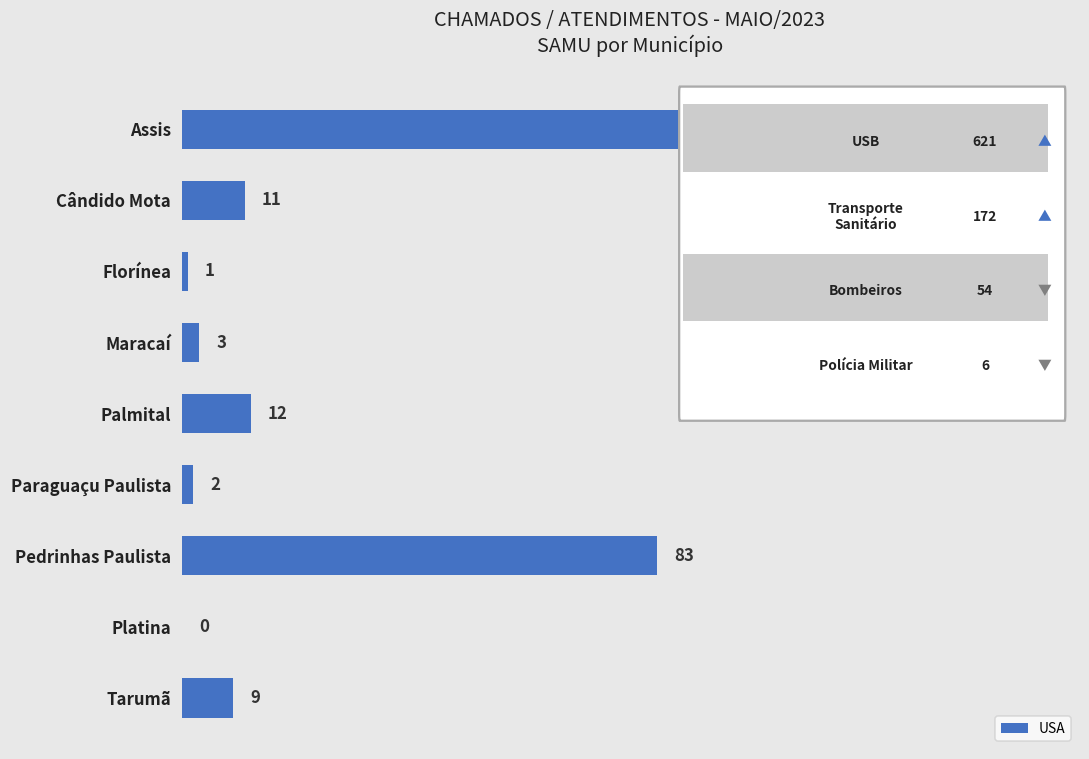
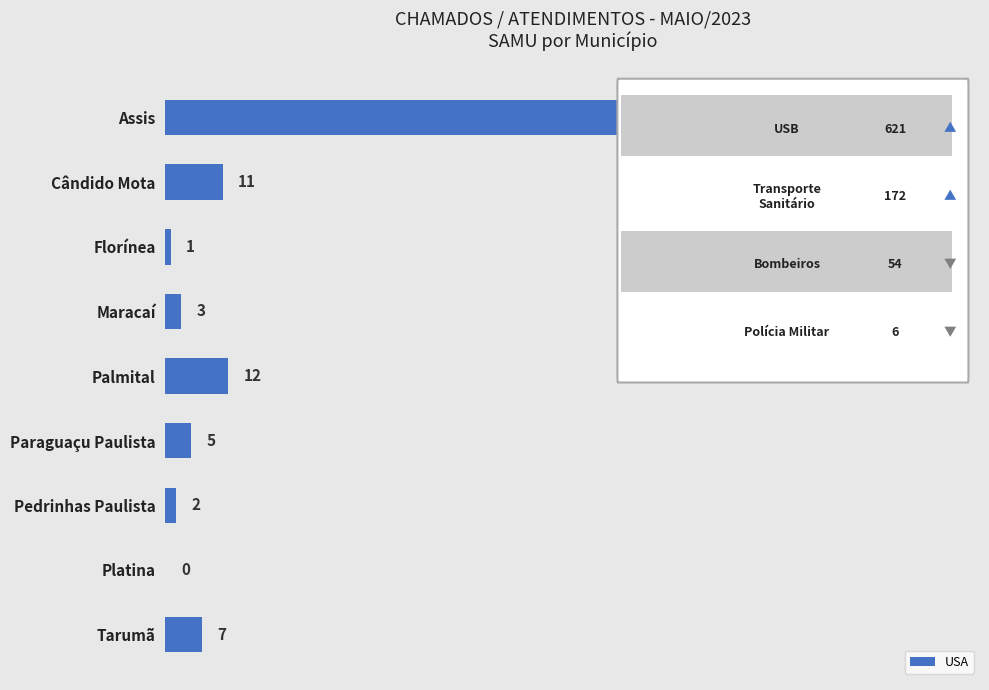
Paraguaçu Paulista: 2 -> 5
Pedrinhas Paulista: 83 -> 2
Tarumã: 9 -> 7
